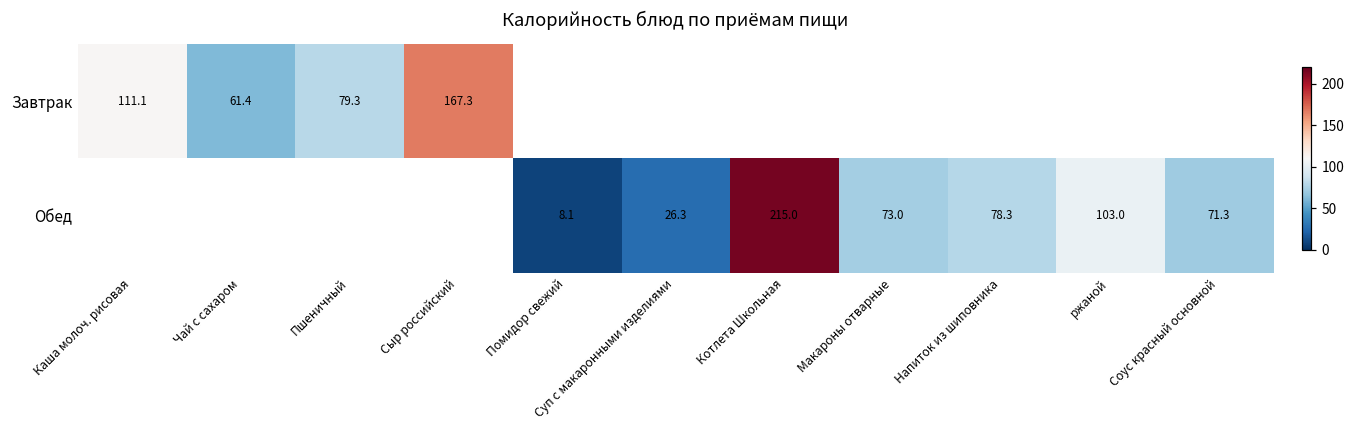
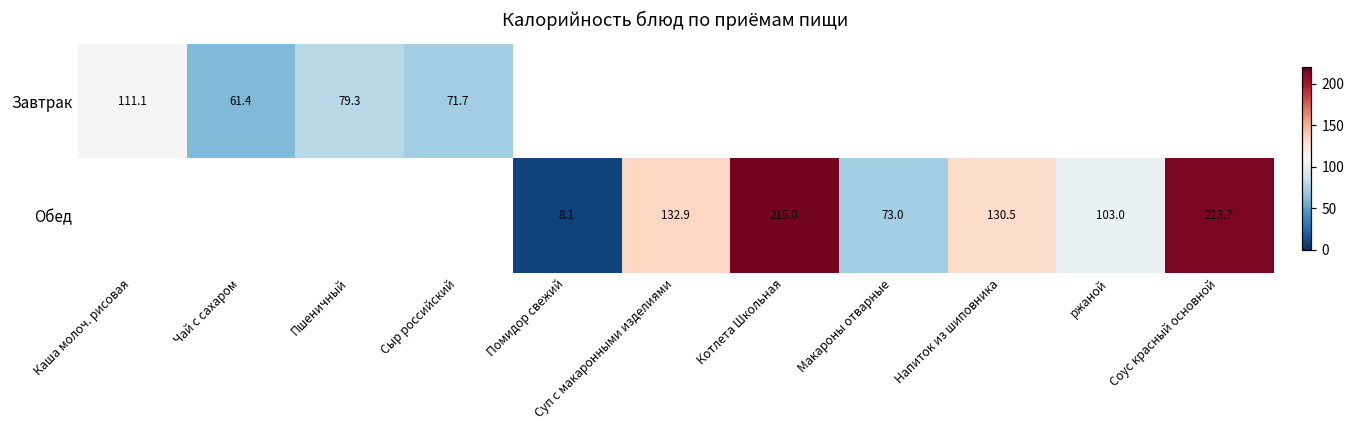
Завтрак, Сыр российский: 167.3 -> 71.7
Обед, Суп с макаронными изделиями: 26.3 -> 132.9
Обед, Напиток из шиповника: 78.3 -> 130.5
Обед, Соус красный основной: 71.3 -> 213.7
